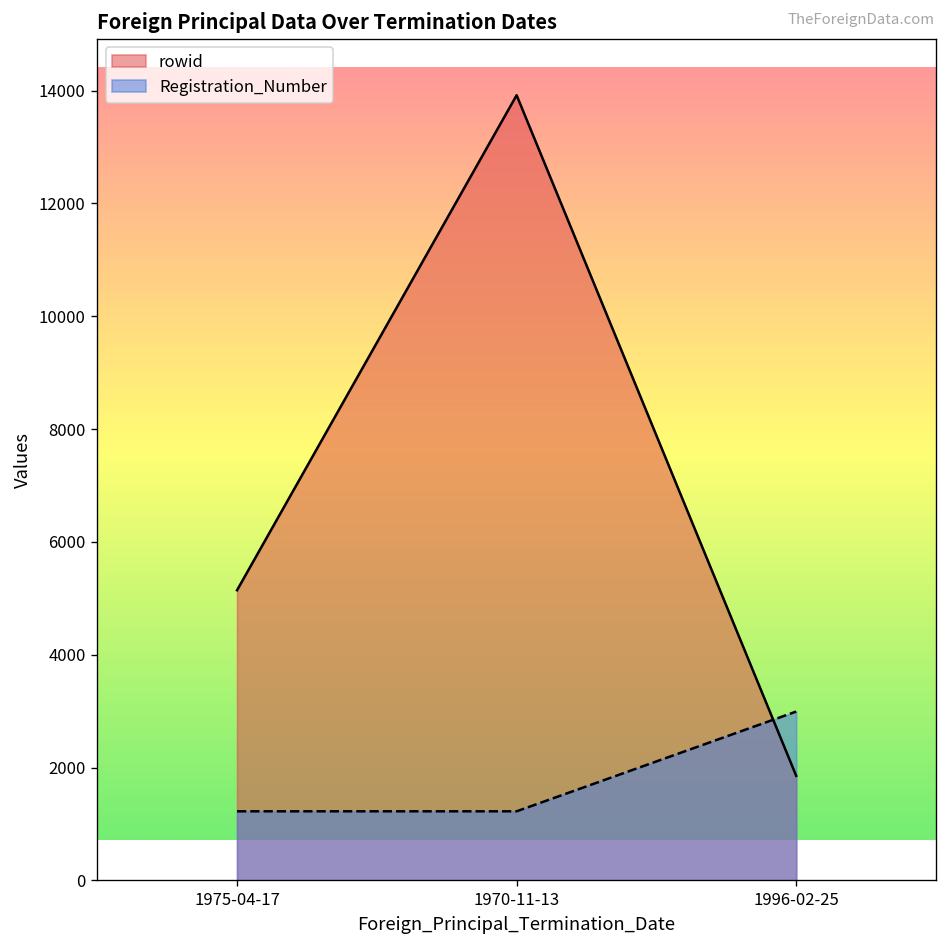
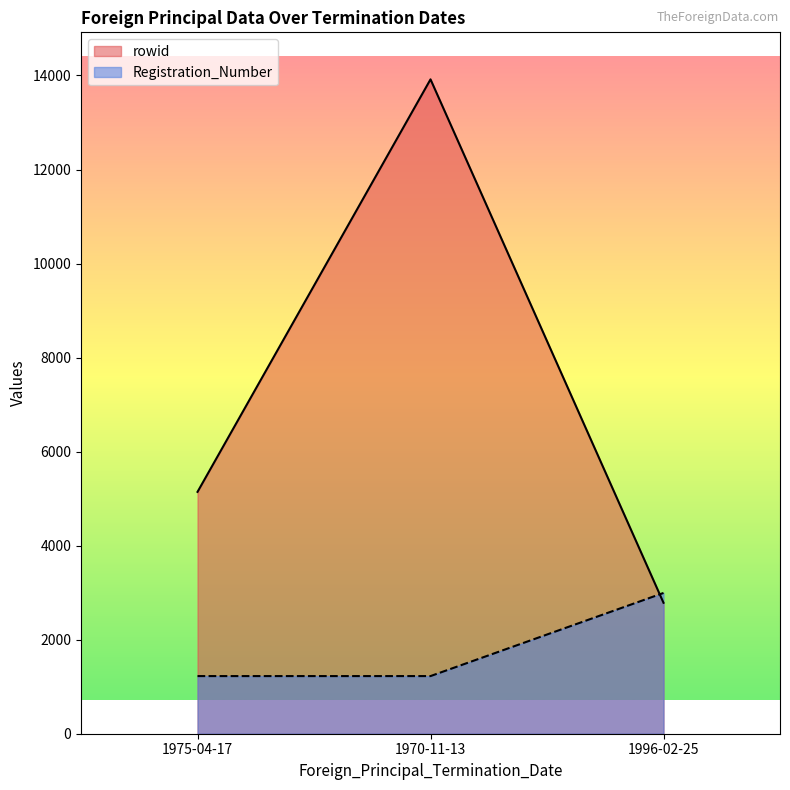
rowid, 1996-02-25: 1900 -> 2800
